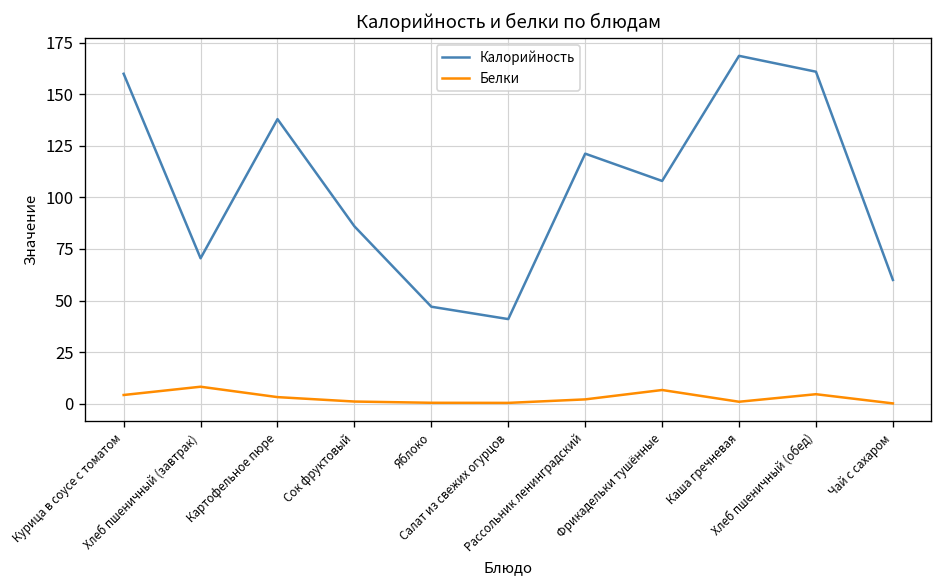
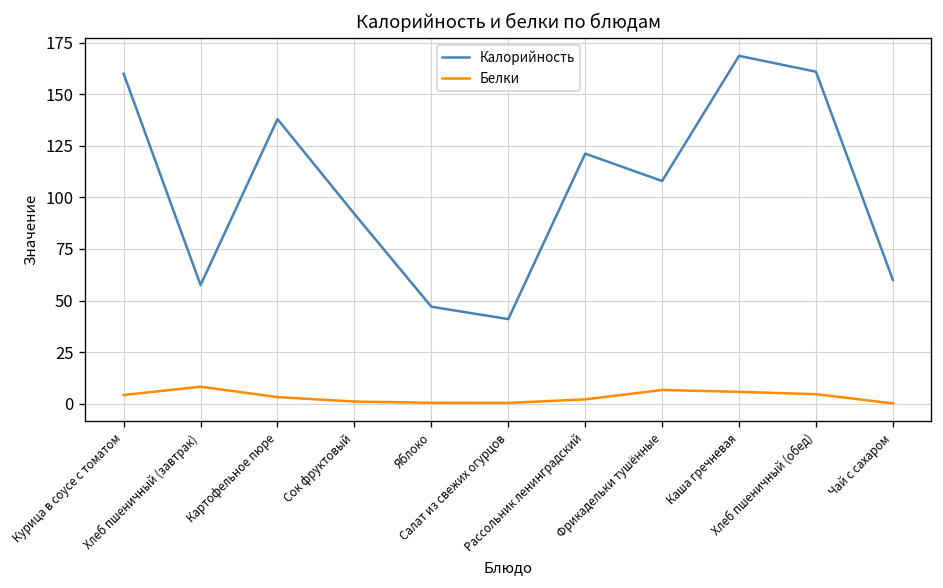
Калорийность, Хлеб пшеничный (завтрак): 71 -> 58
Калорийность, Сок фруктовый: 86 -> 92
Белки, Каша гречневая: 1 -> 6
